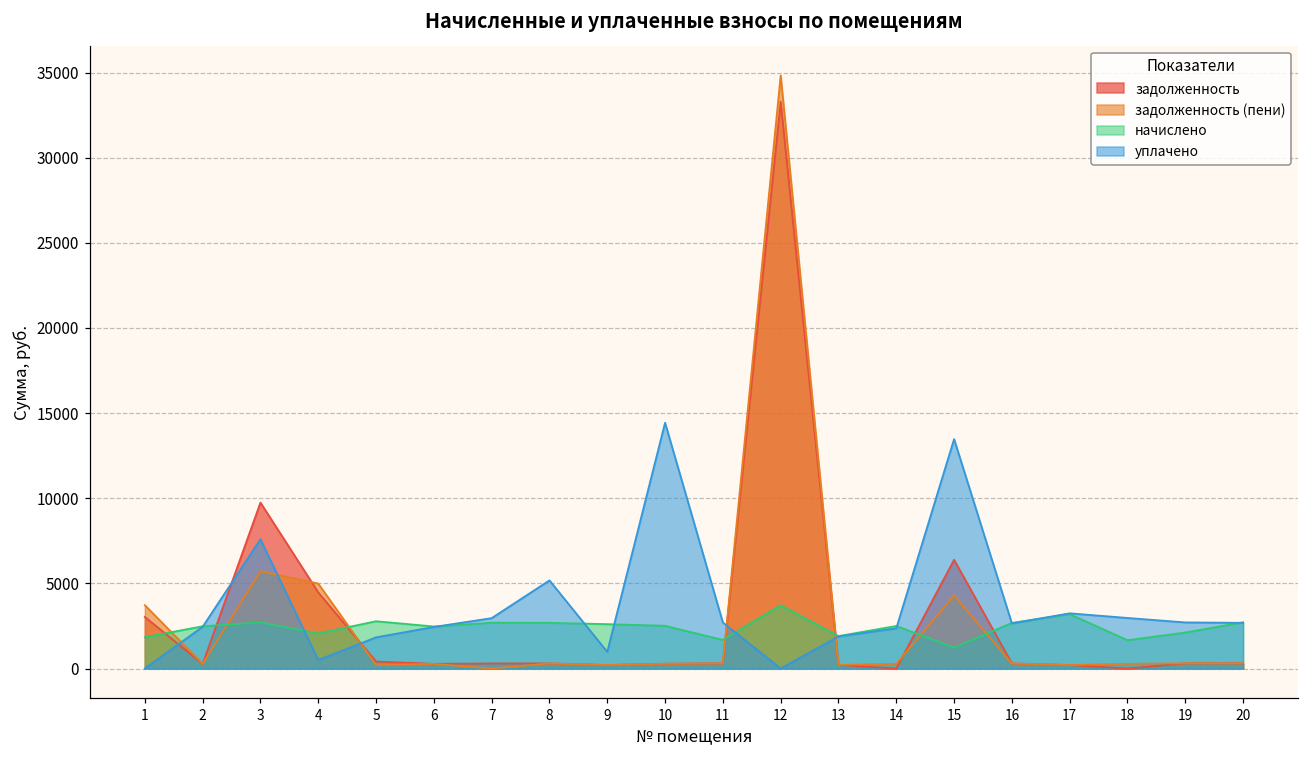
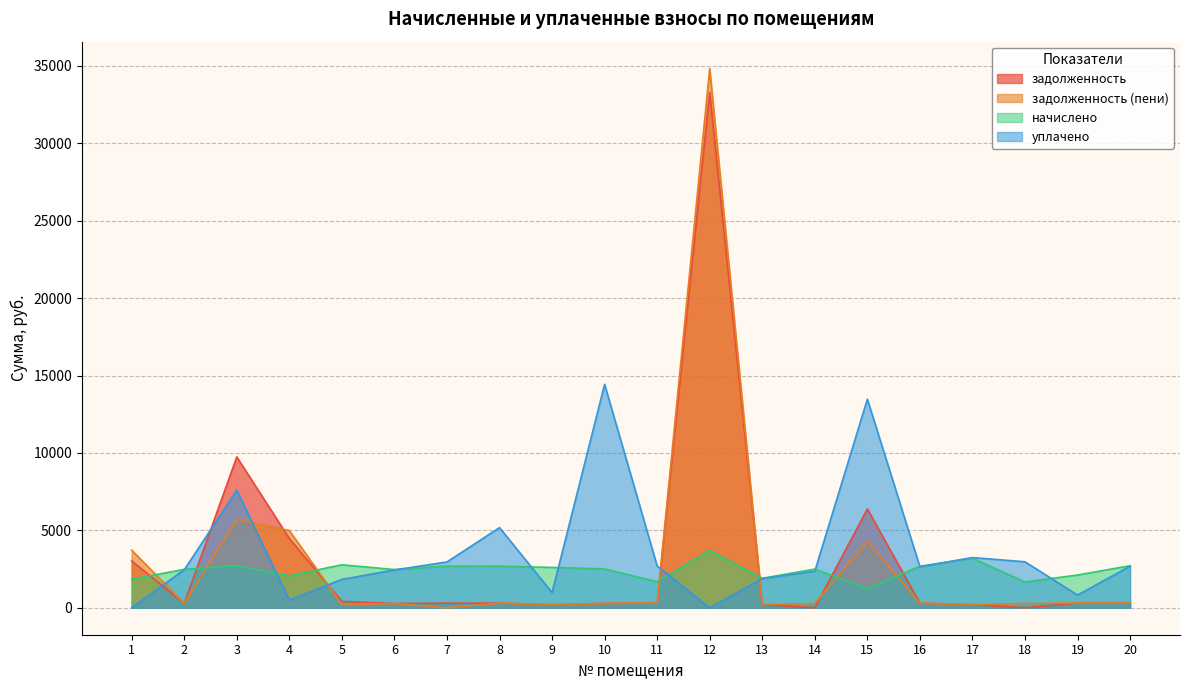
уплачено, 19: 2700 -> 800
